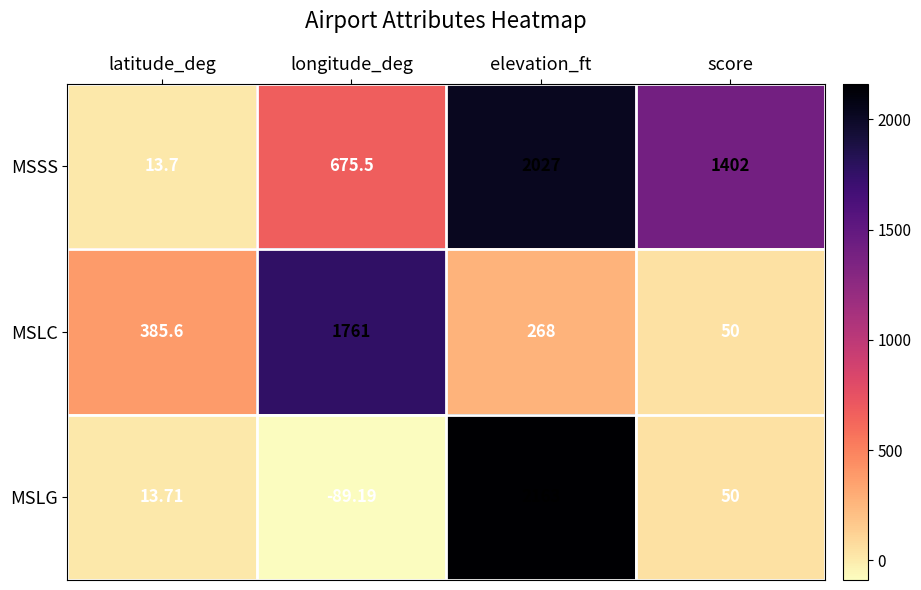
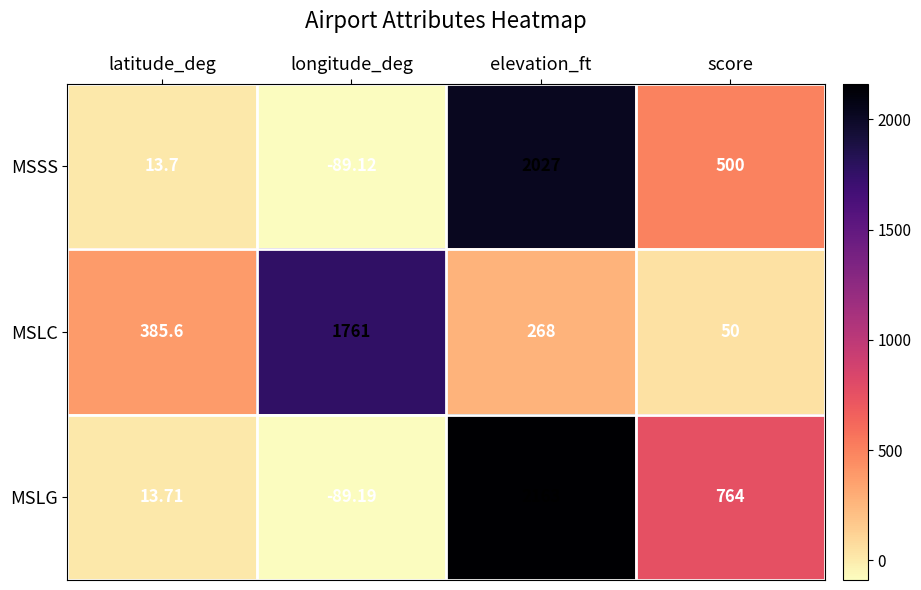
MSSS, longitude_deg: 675.5 -> -89.12
MSSS, score: 1402 -> 500
MSLG, score: 50 -> 764
